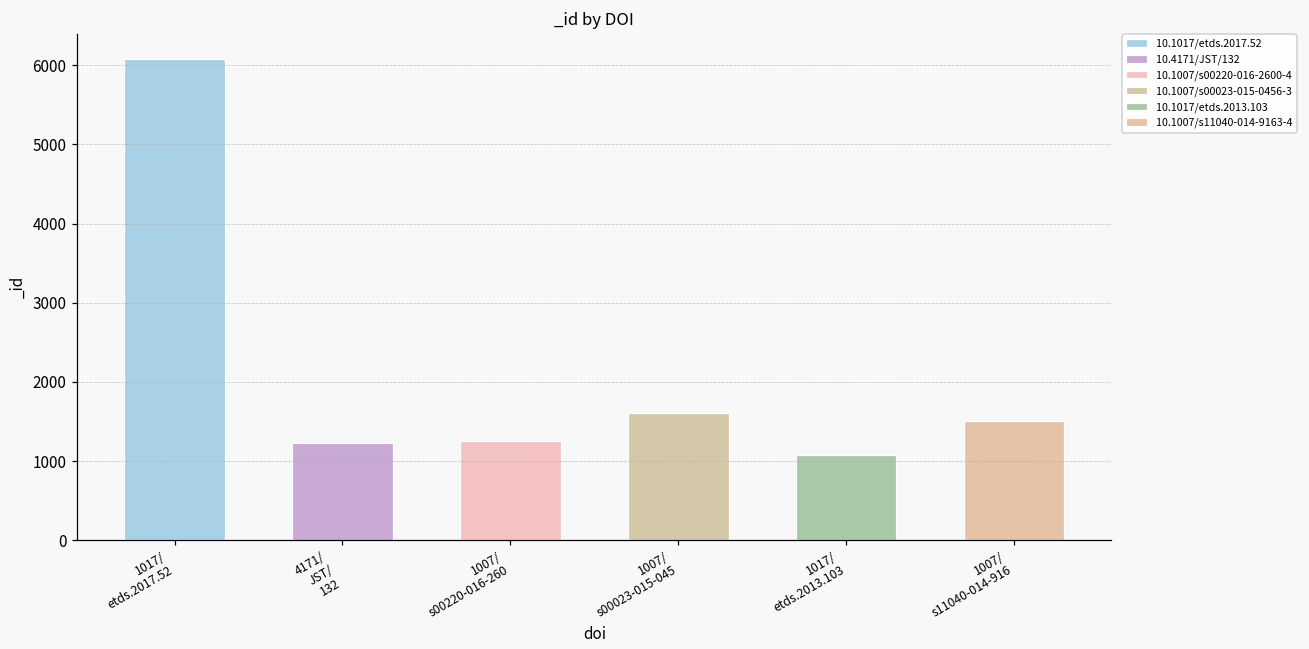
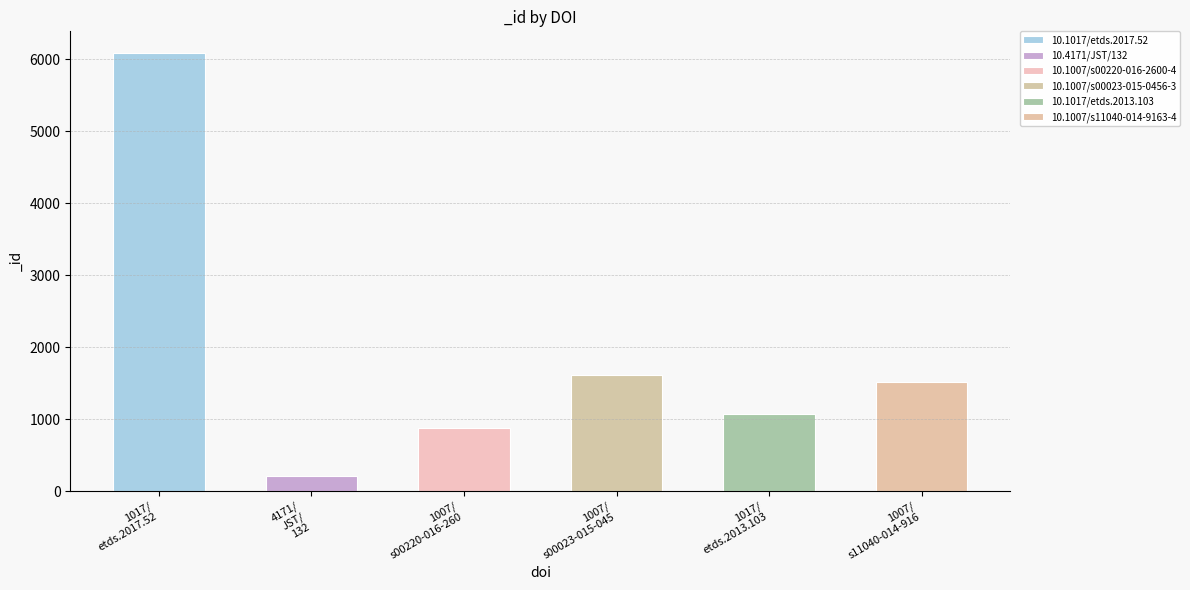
4171/ JST/ 132: 1200 -> 200
1007/ s00220-016-260: 1300 -> 900
